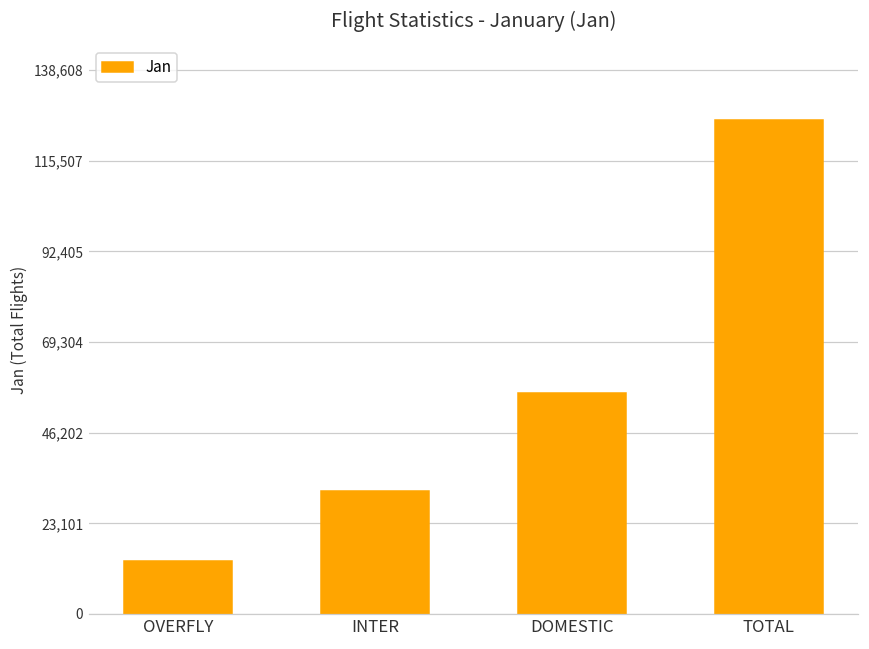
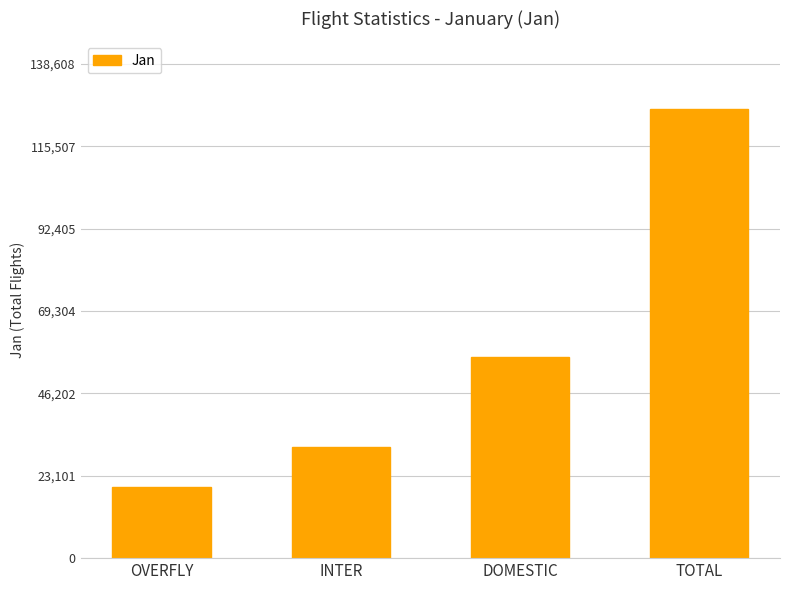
OVERFLY: 13,000 -> 20,000
